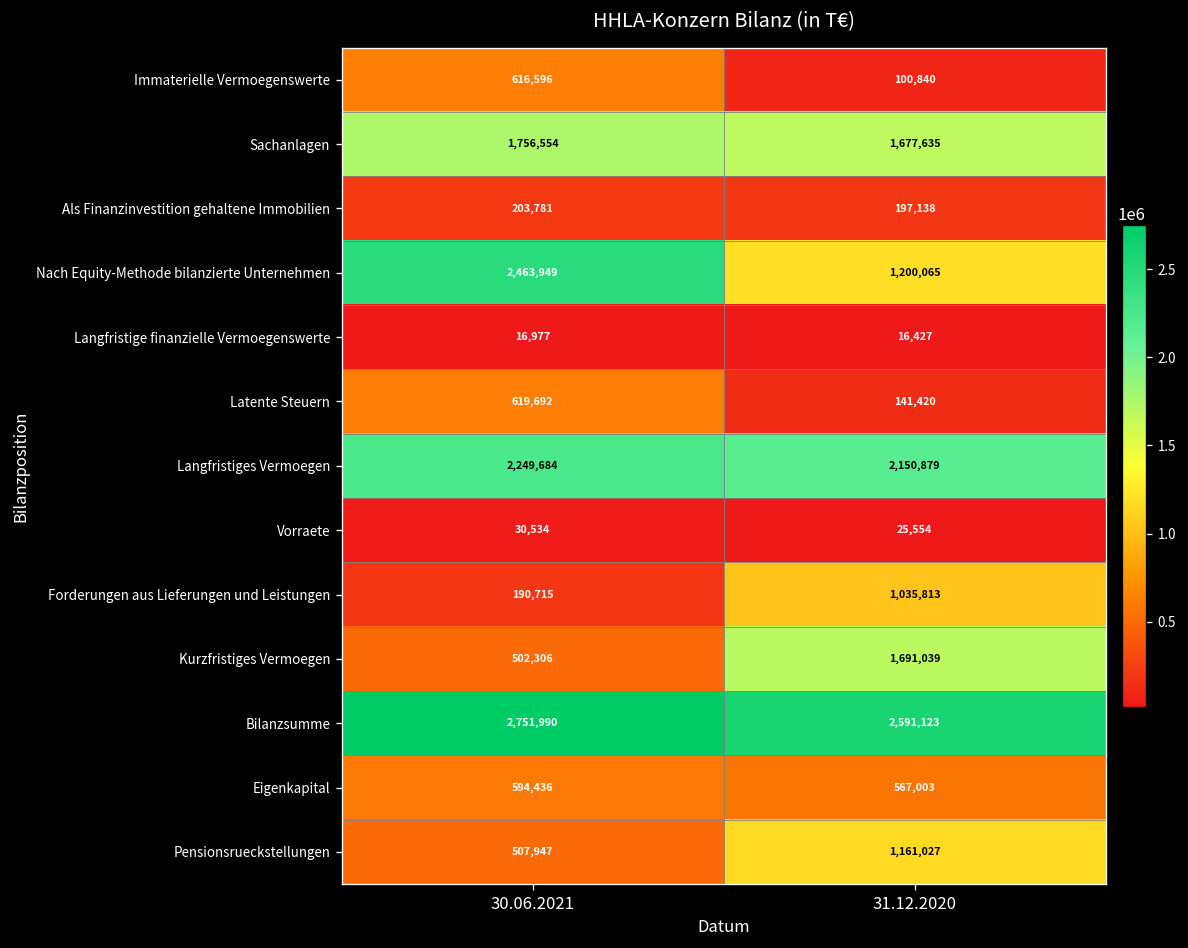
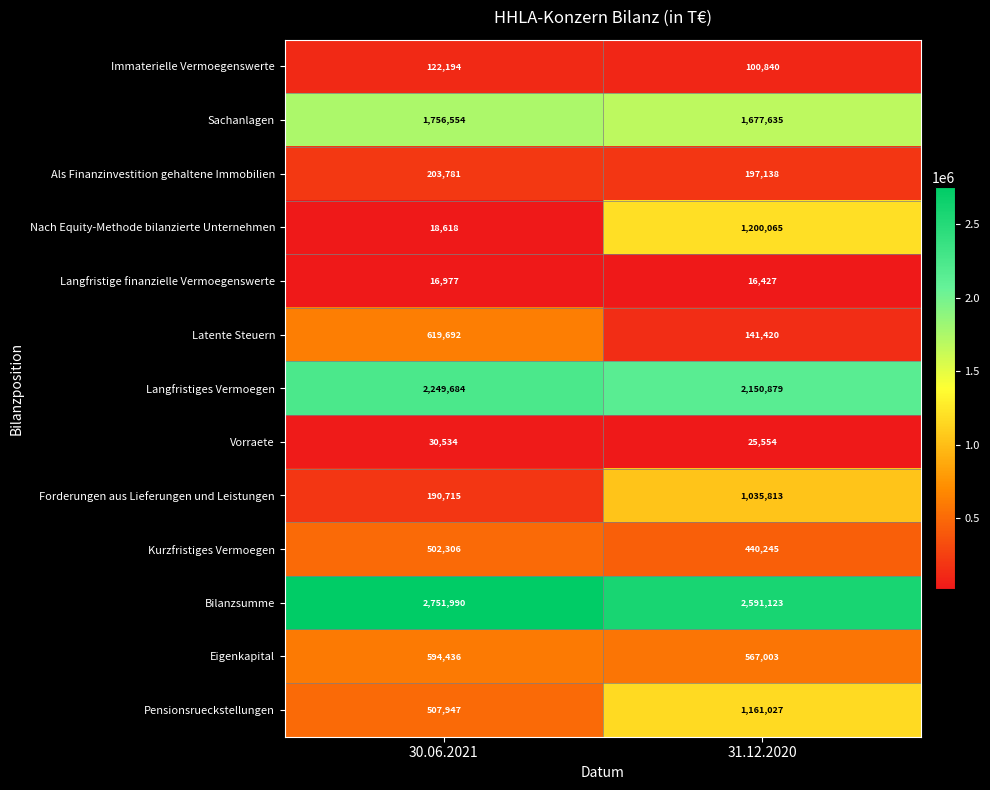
Immaterielle Vermoegenswerte, 30.06.2021: 616,596 -> 122,194
Nach Equity-Methode bilanzierte Unternehmen, 30.06.2021: 2,463,949 -> 18,618
Kurzfristiges Vermoegen, 31.12.2020: 1,691,039 -> 440,245
